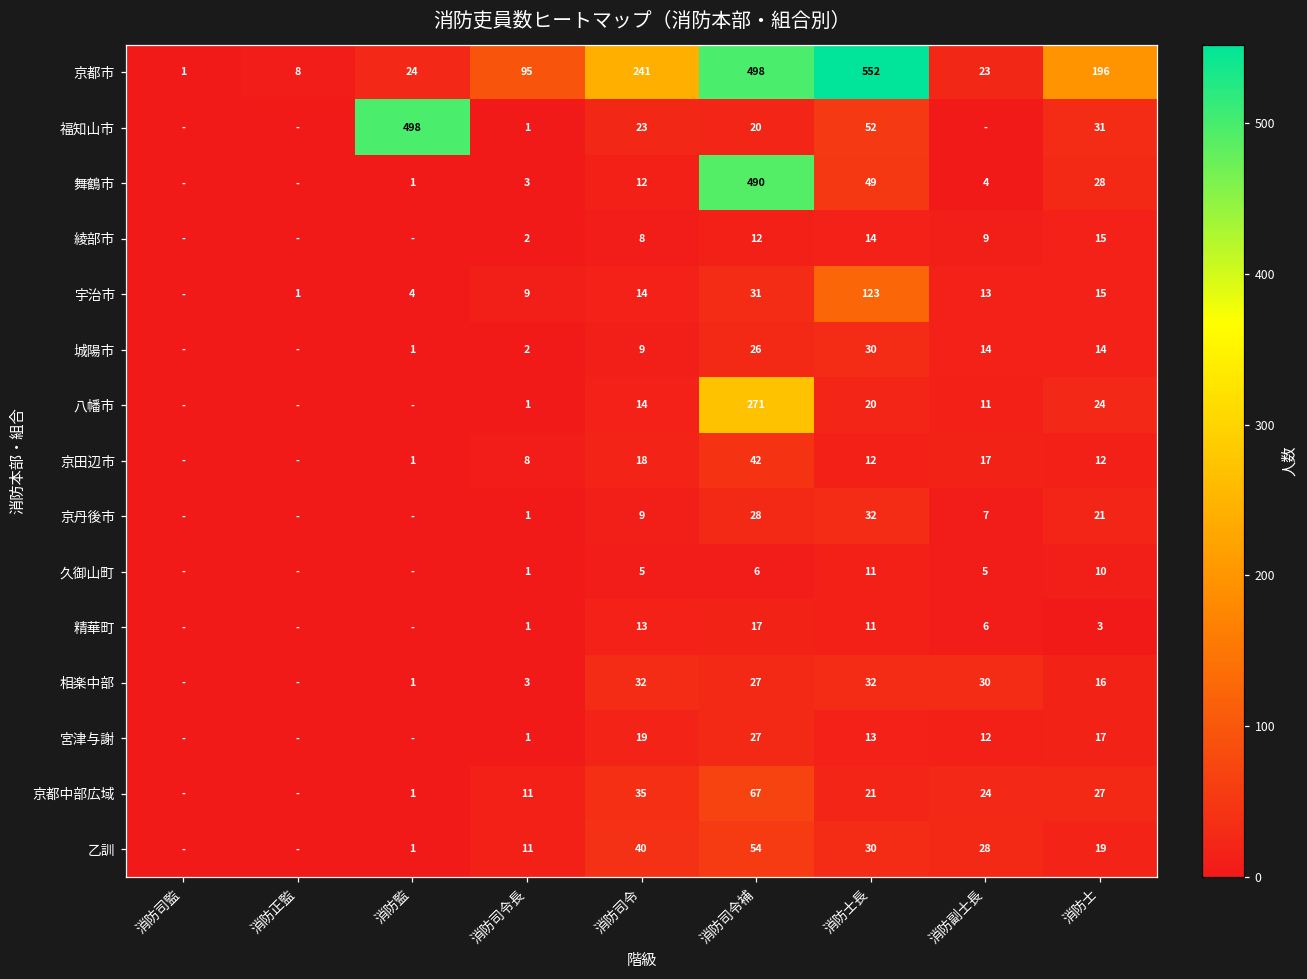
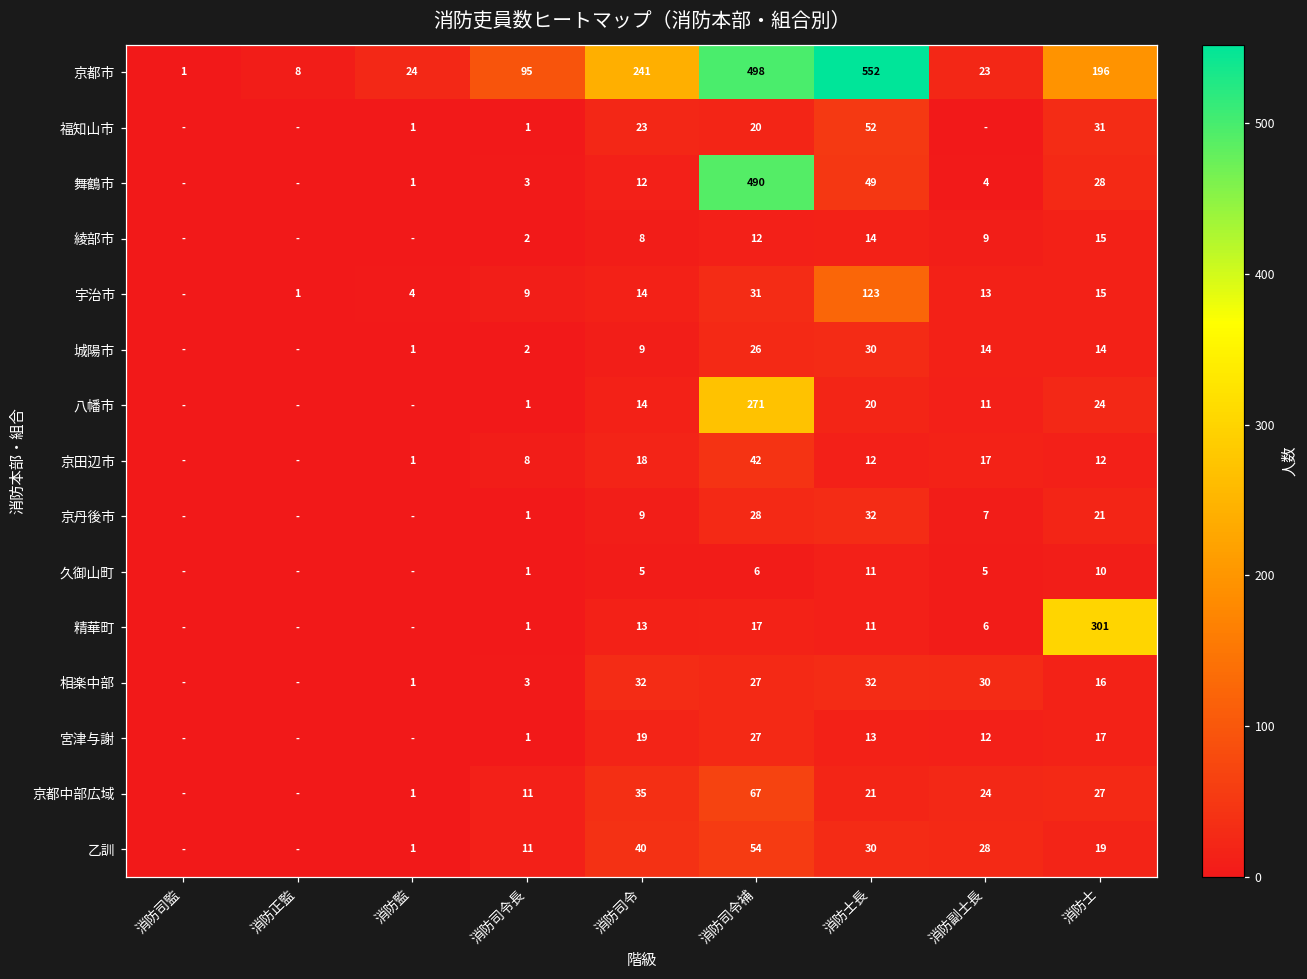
福知山市, 消防監: 498 -> 1
精華町, 消防士: 3 -> 301
